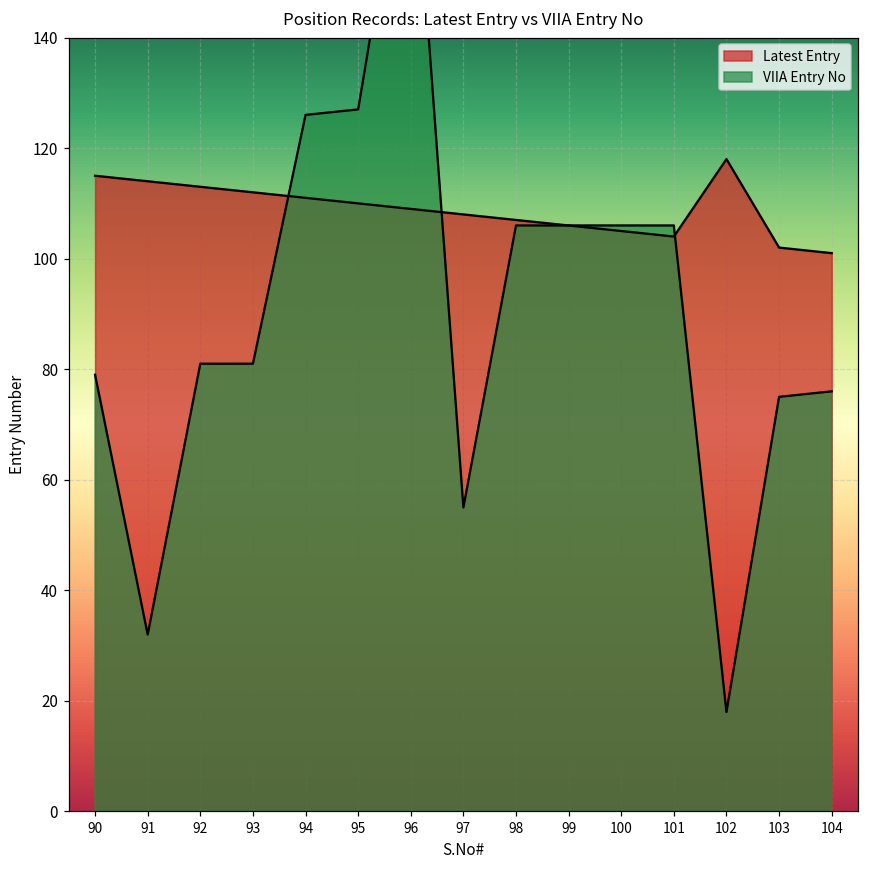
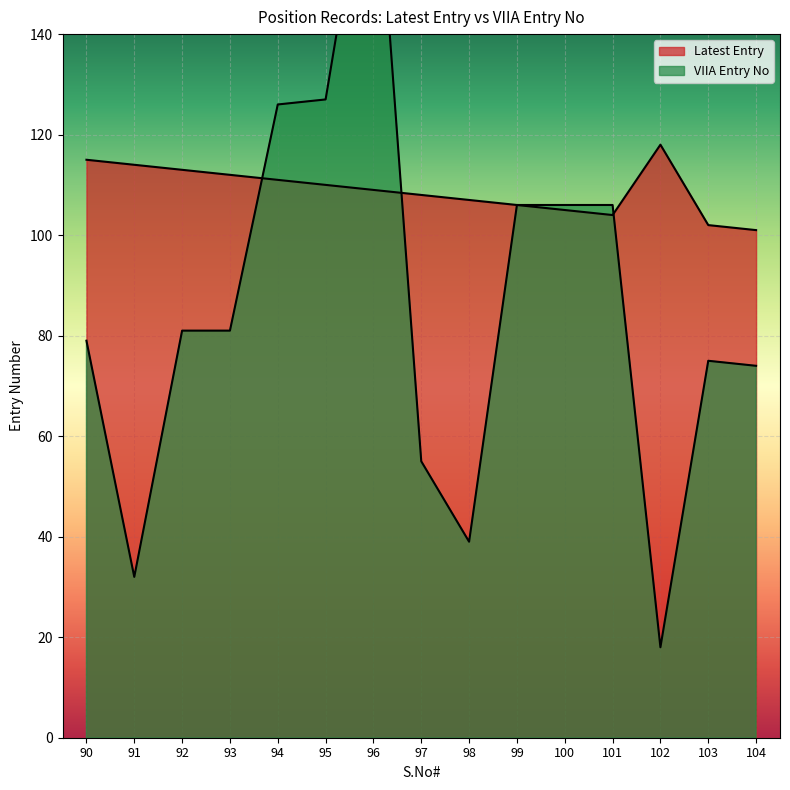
VIIA Entry No, 98: 106 -> 39
VIIA Entry No, 104: 76 -> 74
